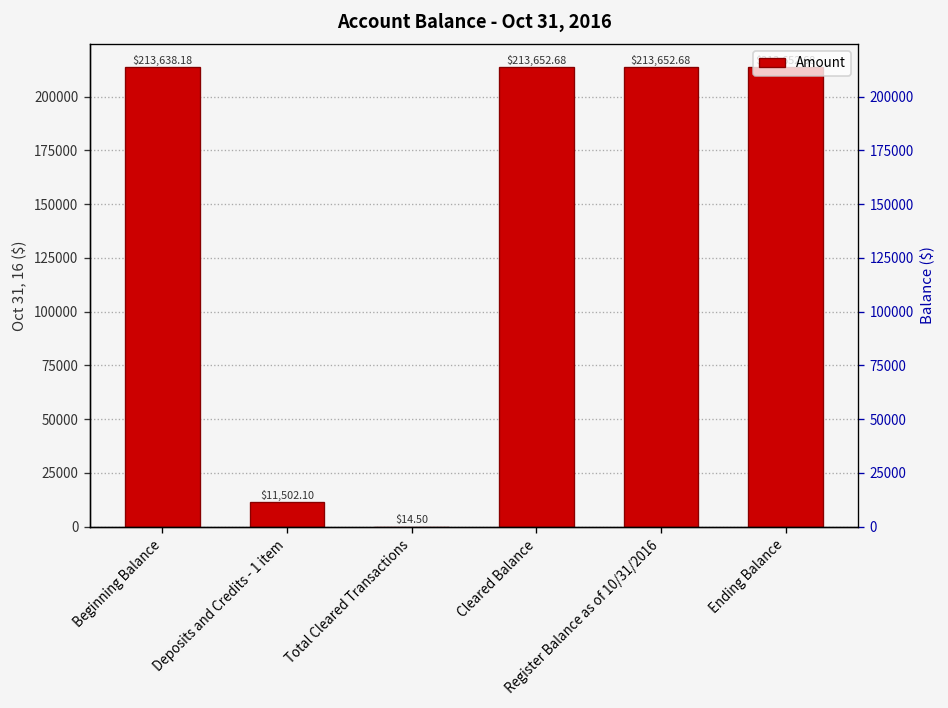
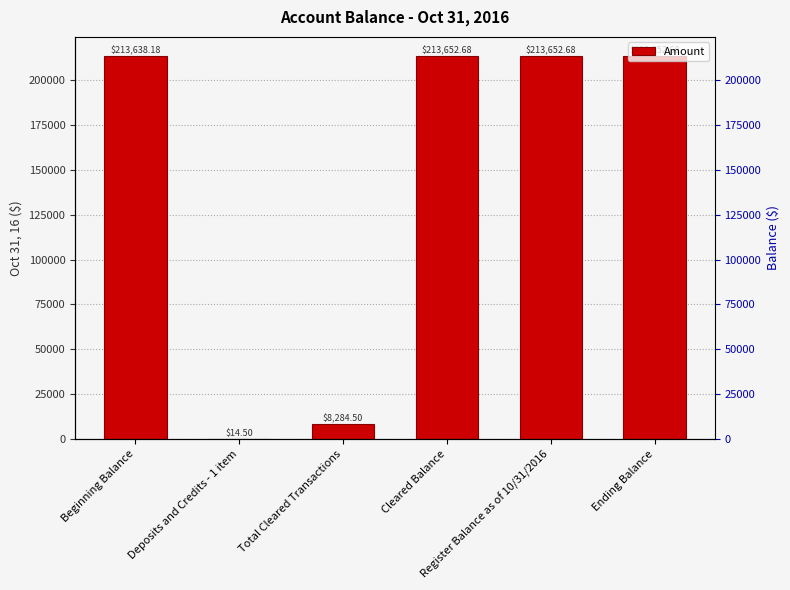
Deposits and Credits - 1 item: $11,502.10 -> $14.50
Total Cleared Transactions: $14.50 -> $8,284.50
